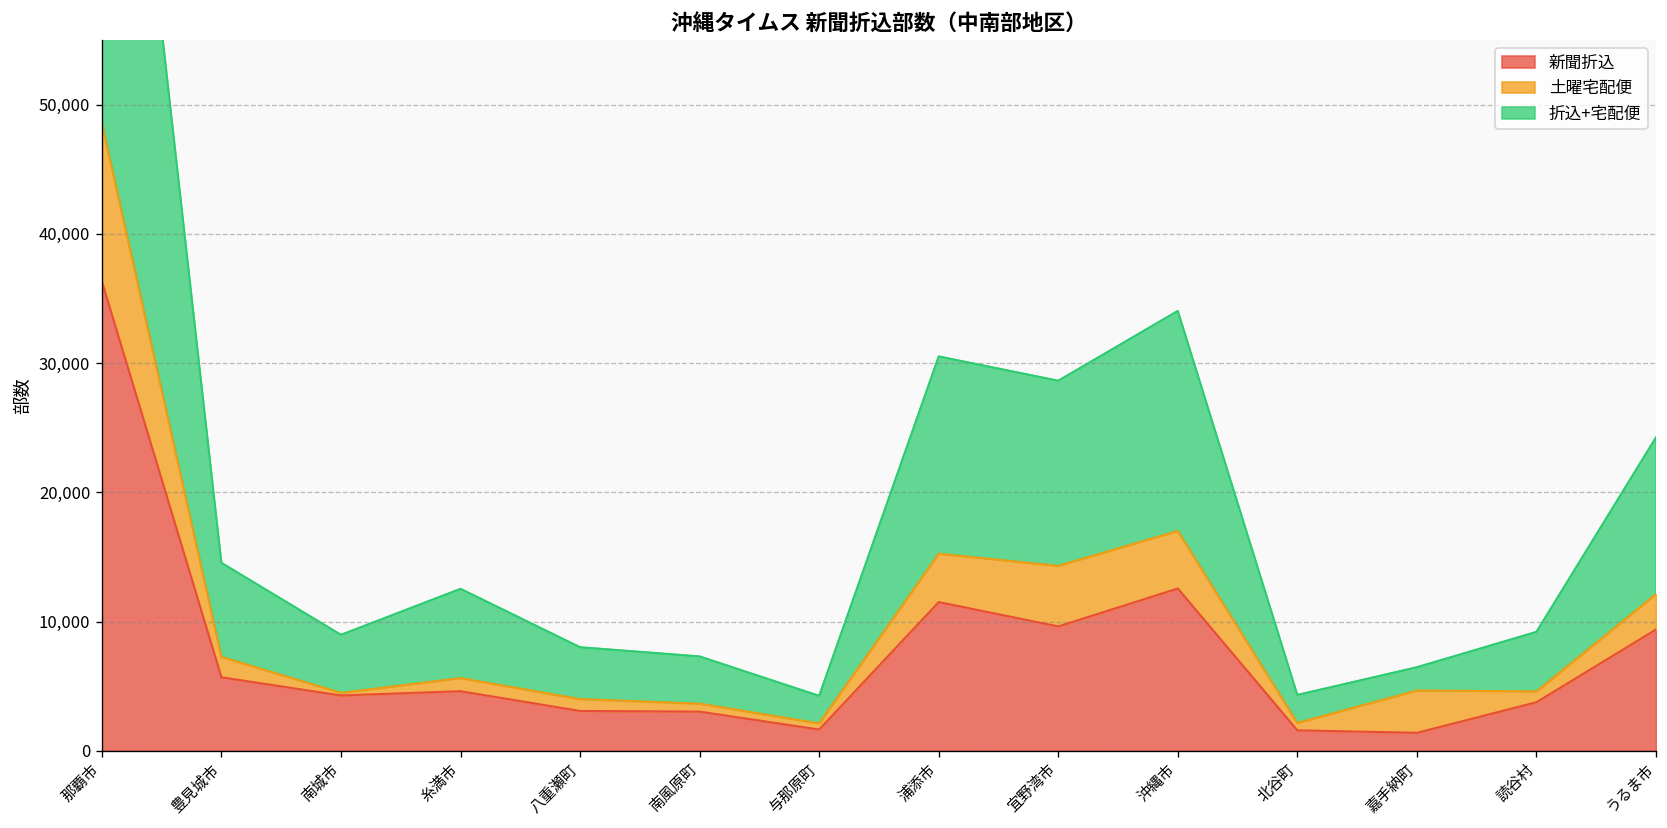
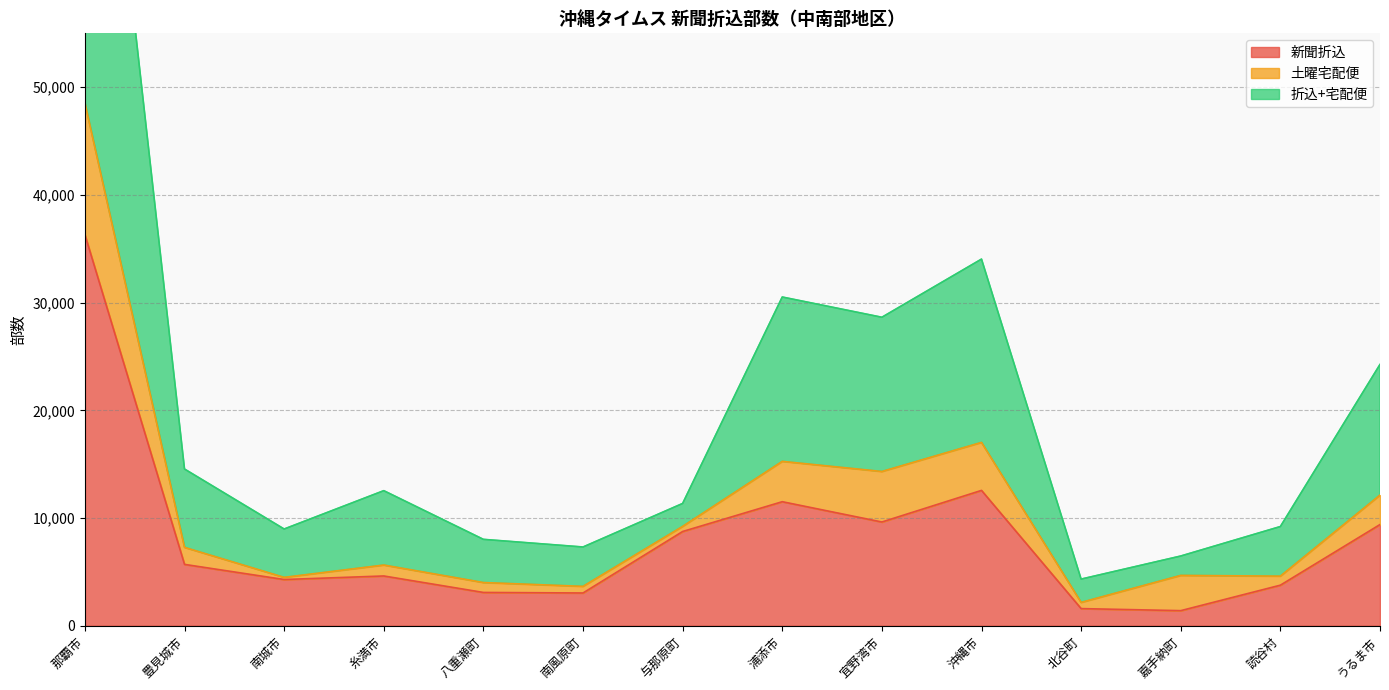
新聞折込, 与那原町: 1,700 -> 8,700
